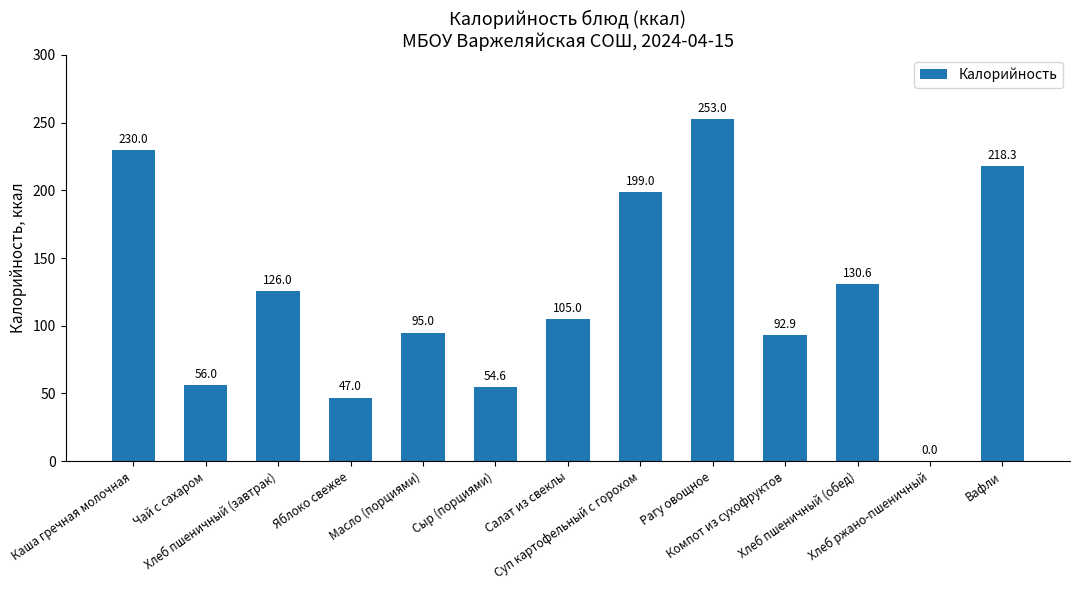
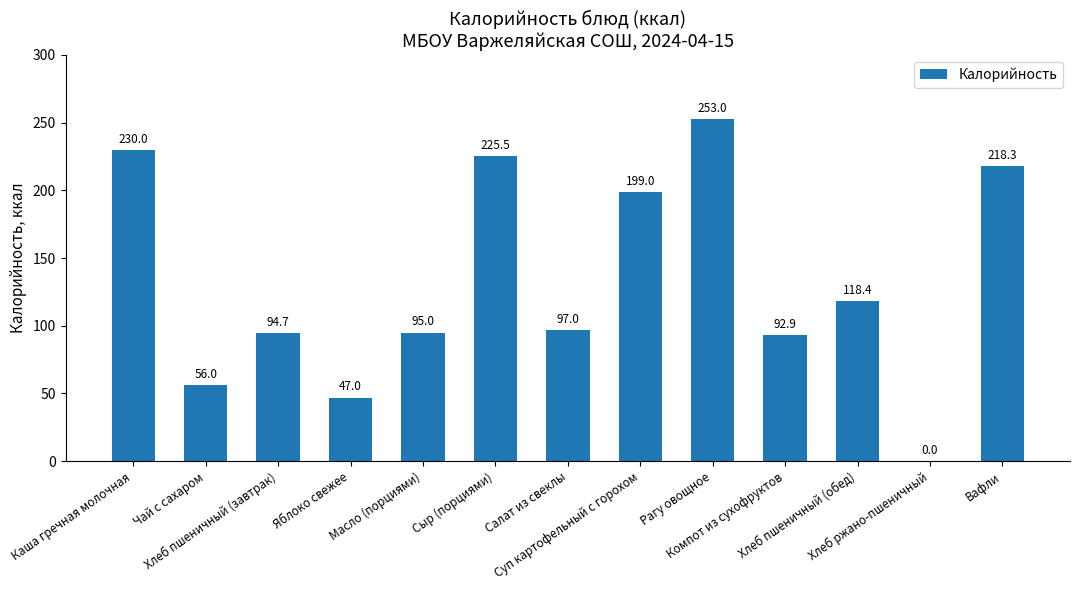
Хлеб пшеничный (завтрак): 126.0 -> 94.7
Сыр (порциями): 54.6 -> 225.5
Салат из свеклы: 105.0 -> 97.0
Хлеб пшеничный (обед): 130.6 -> 118.4
